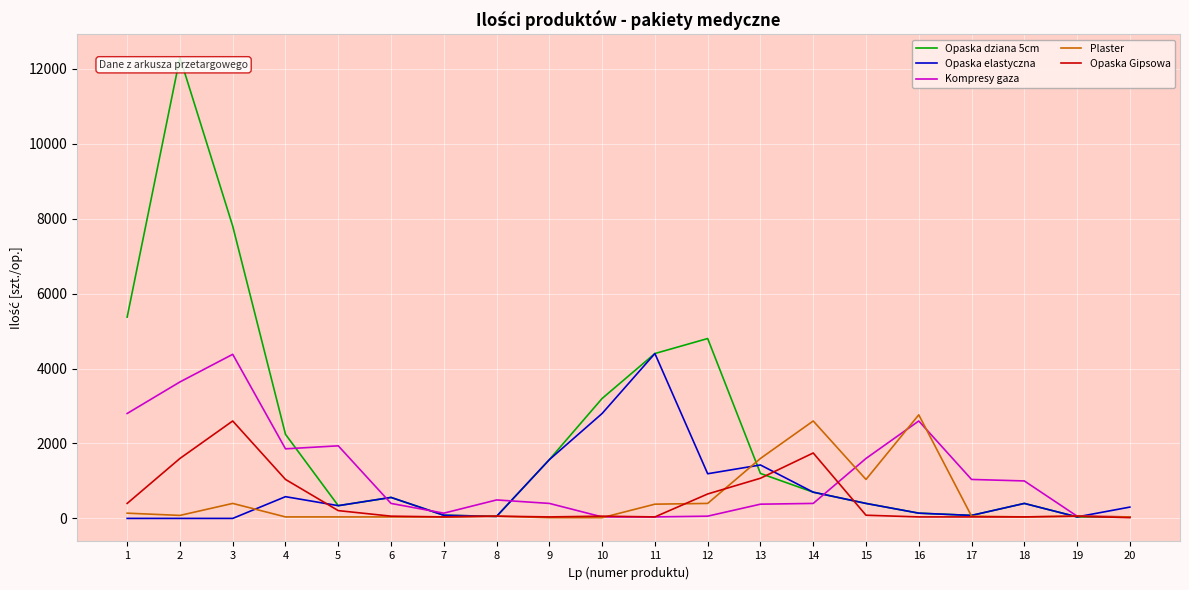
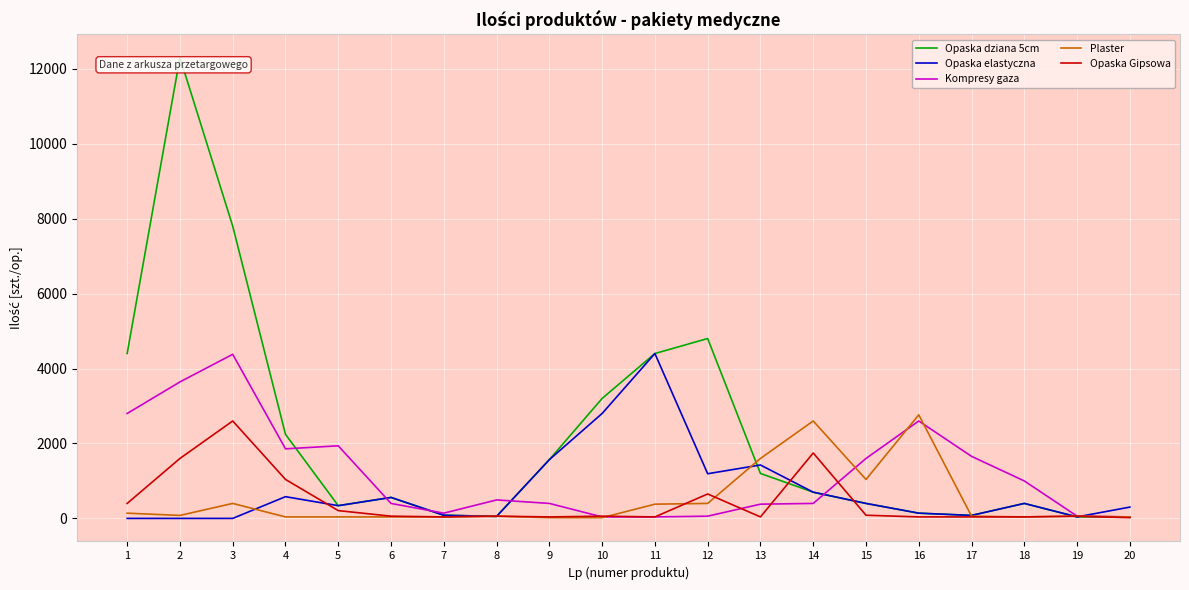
Opaska dziana 5cm, 1: 5400 -> 4400
Opaska Gipsowa, 13: 1100 -> 0
Kompresy gaza, 17: 1000 -> 1700
